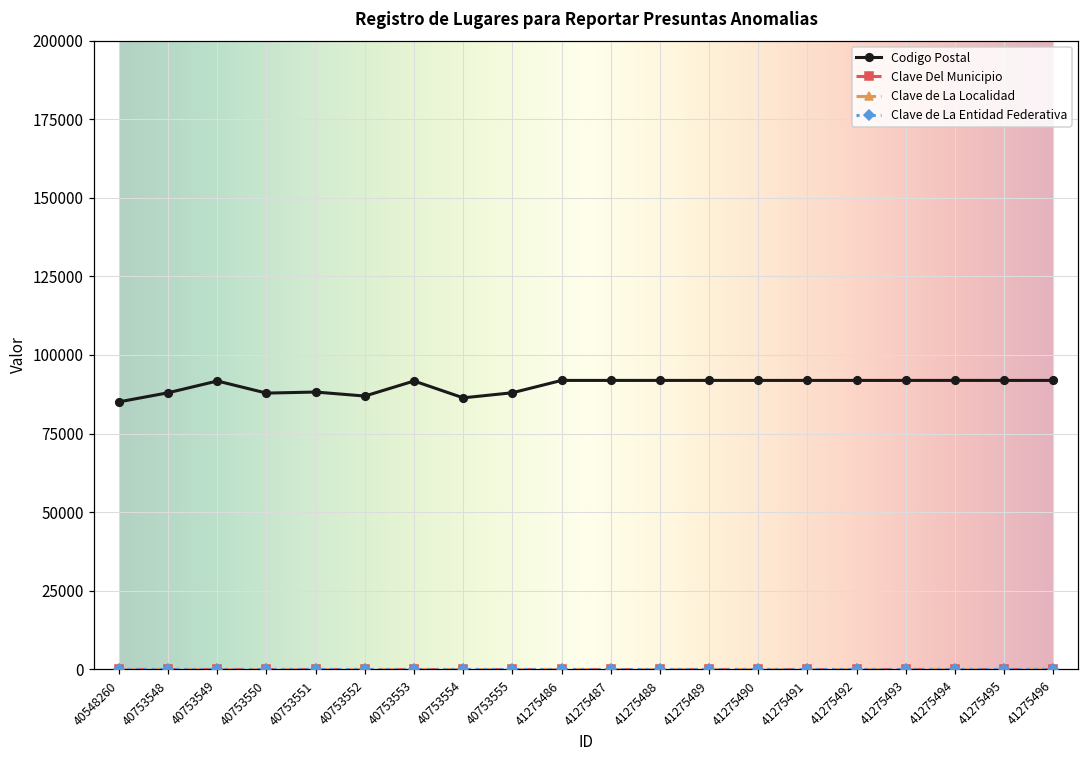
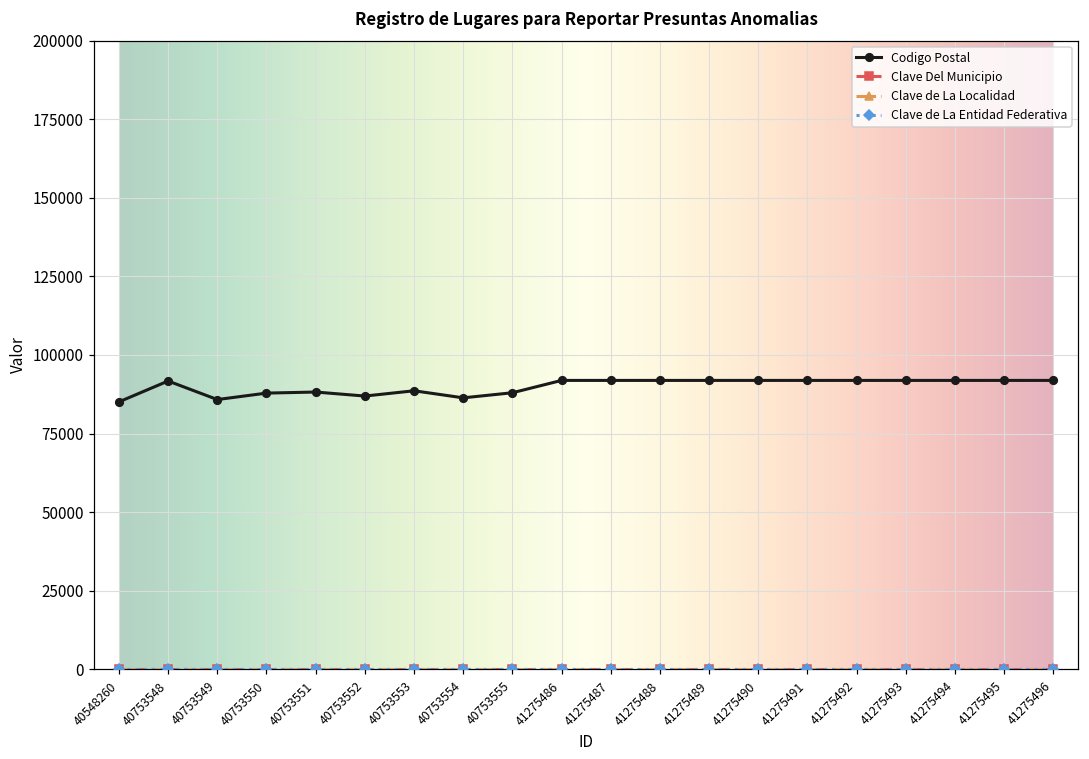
Codigo Postal, 40753548: 88000 -> 92000
Codigo Postal, 40753549: 92000 -> 86000
Codigo Postal, 40753553: 92000 -> 89000
